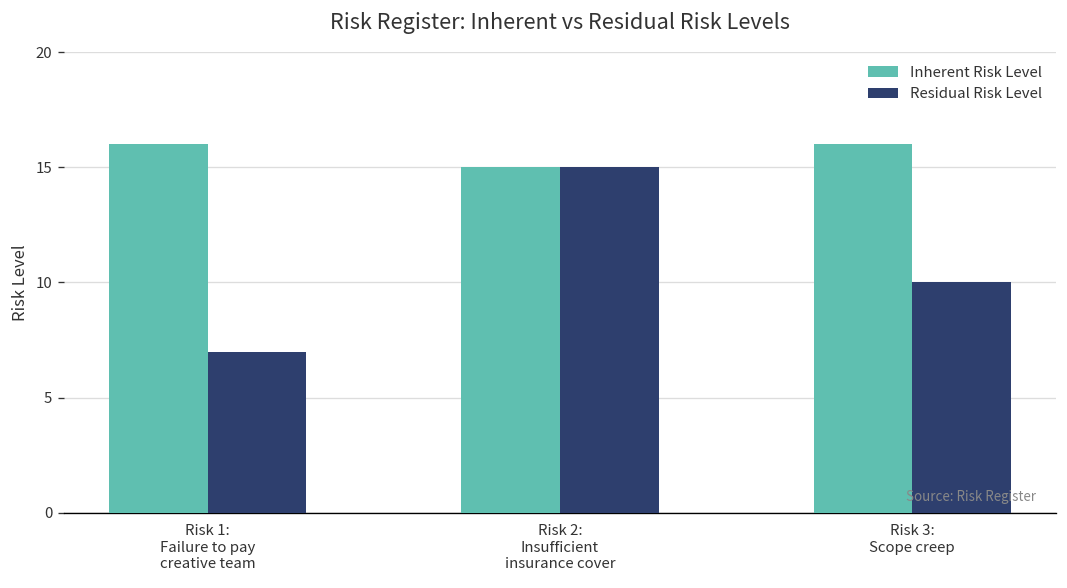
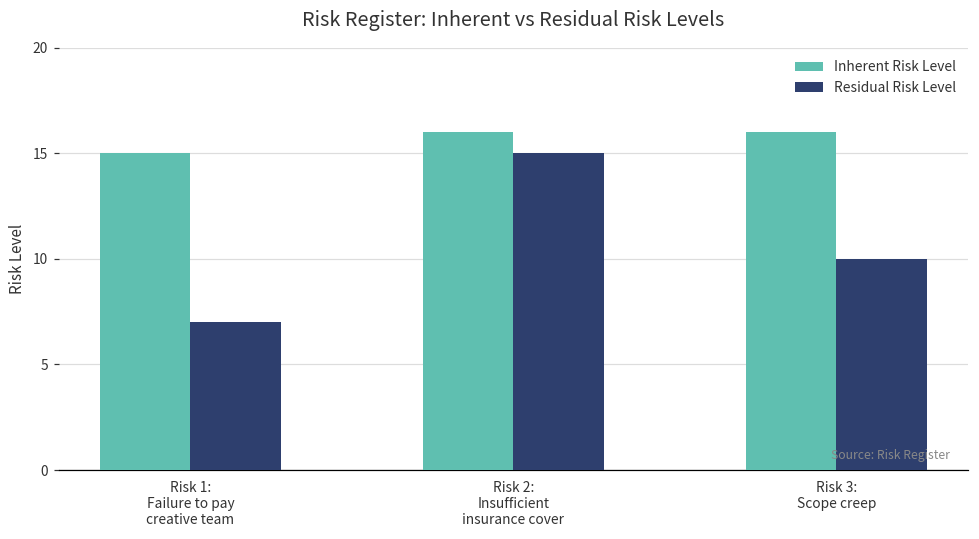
Inherent Risk Level, Risk 1: Failure to pay creative team: 16 -> 15
Inherent Risk Level, Risk 2: Insufficient insurance cover: 15 -> 16
